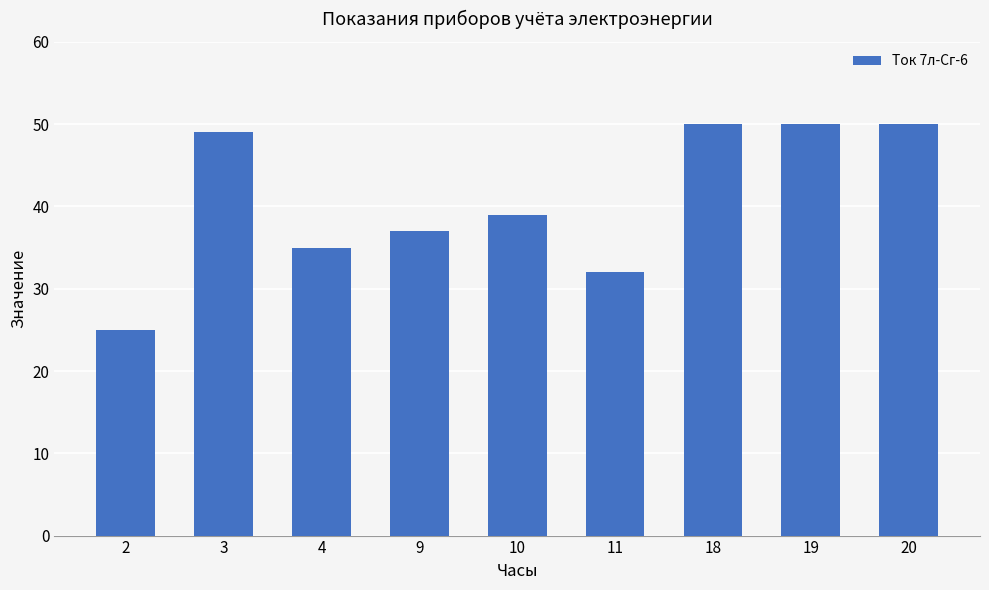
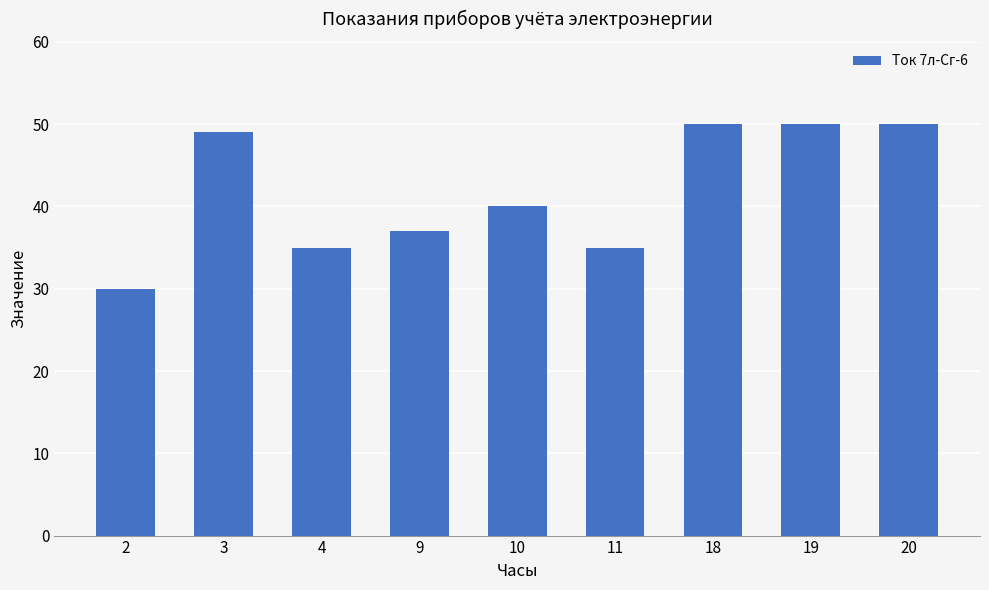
2: 25 -> 30
10: 39 -> 40
11: 32 -> 35
